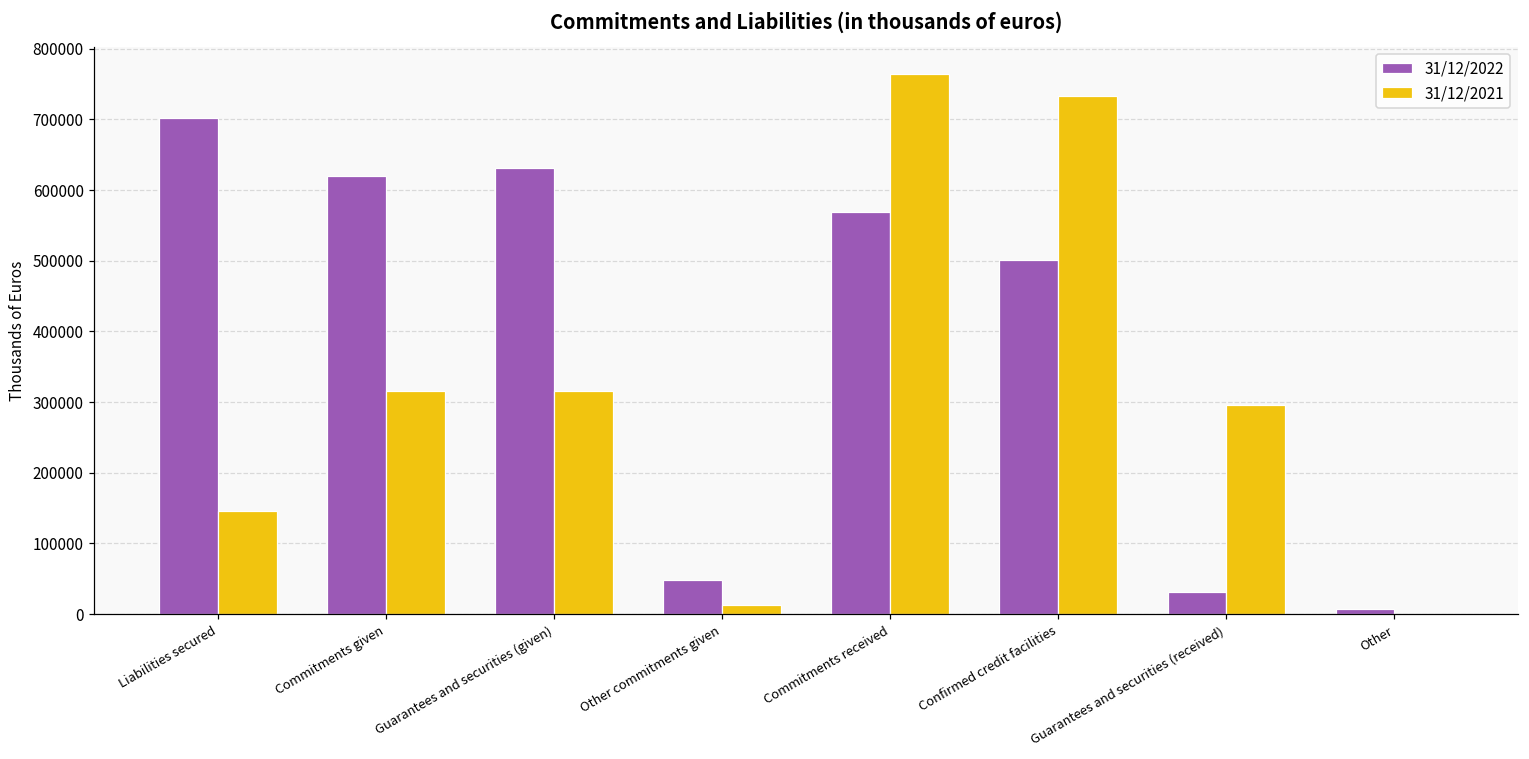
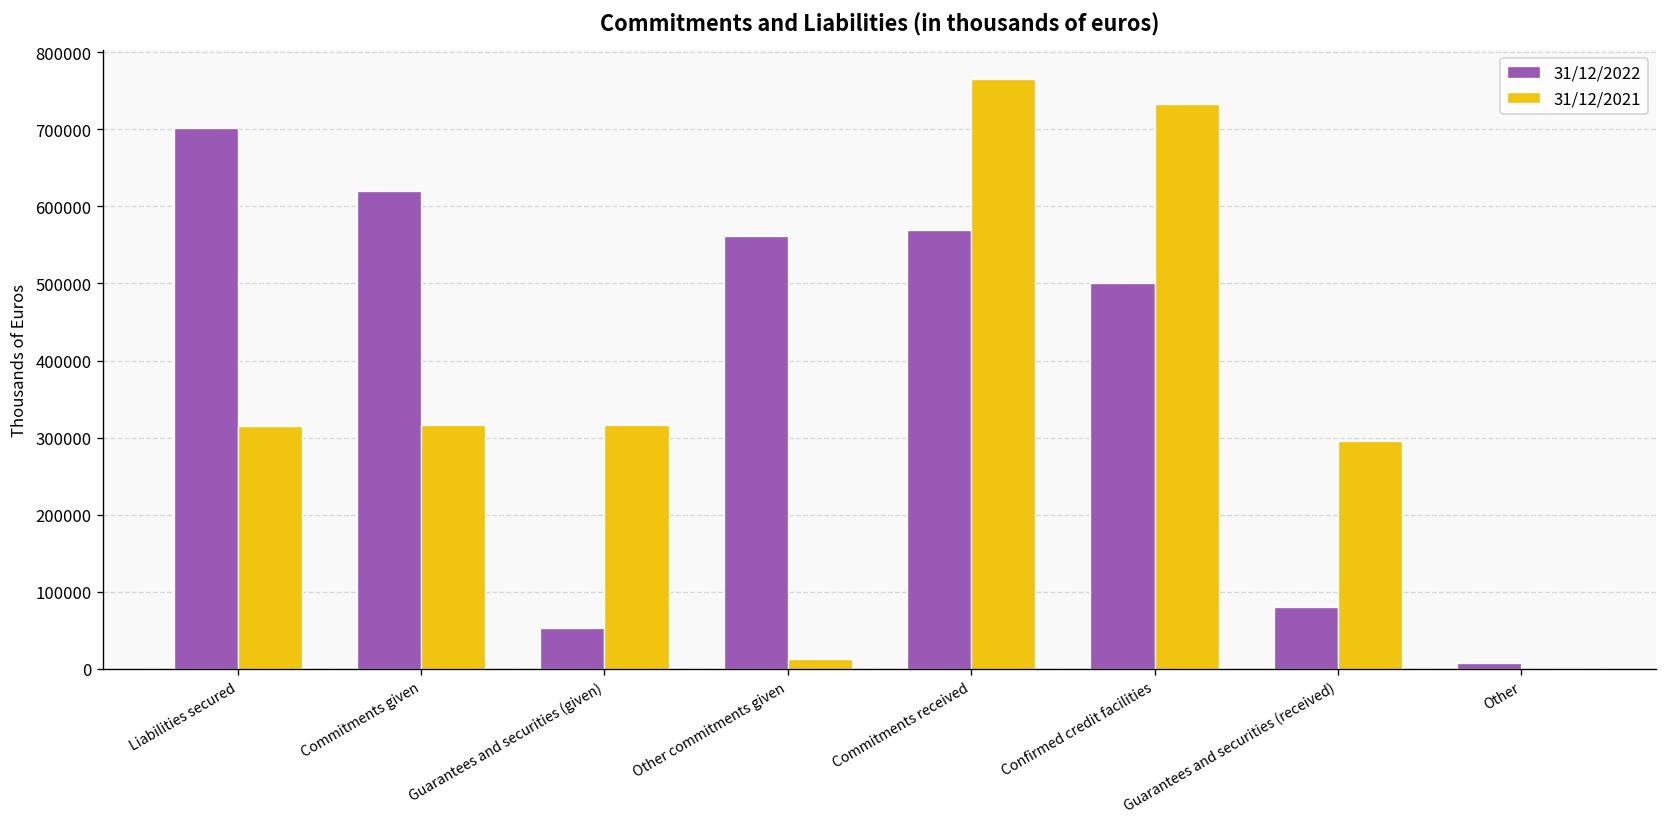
31/12/2021, Liabilities secured: 150000 -> 310000
31/12/2022, Guarantees and securities (given): 630000 -> 50000
31/12/2022, Other commitments given: 50000 -> 560000
31/12/2022, Guarantees and securities (received): 30000 -> 80000
